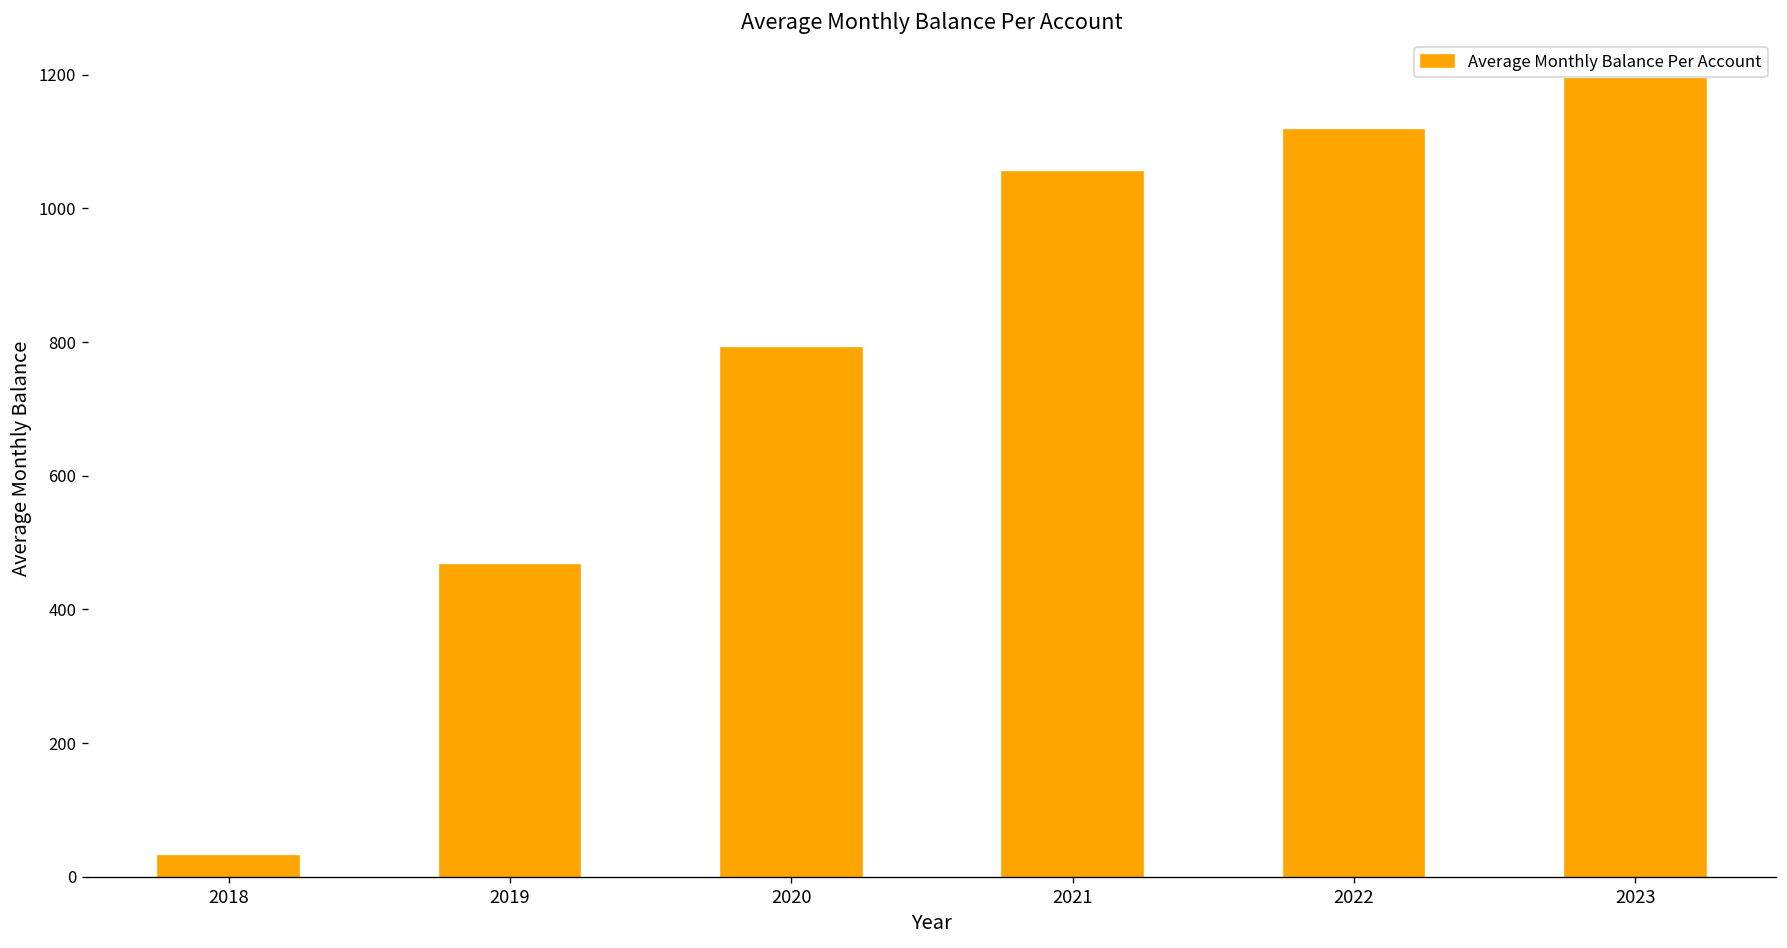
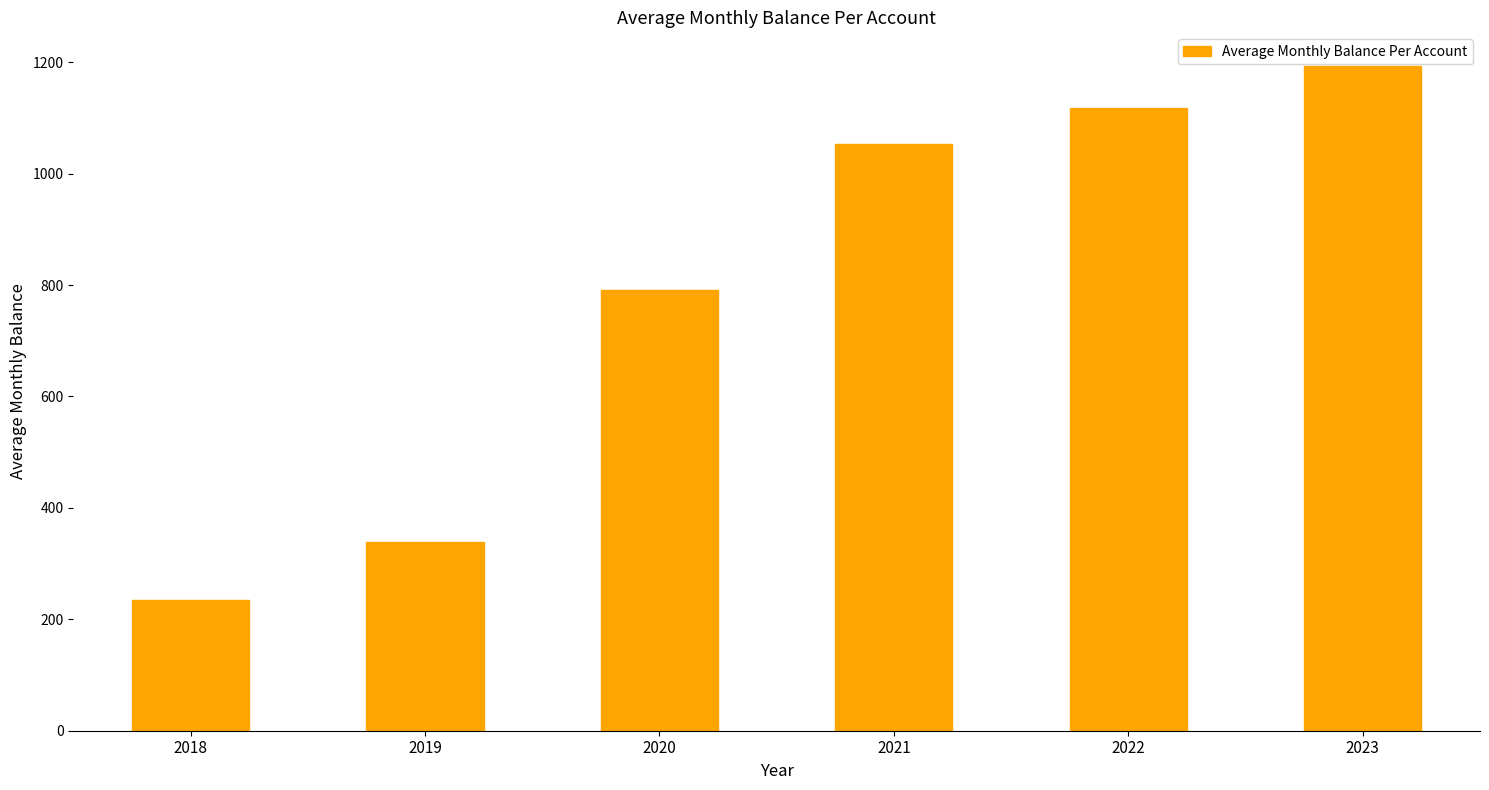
2018: 30 -> 230
2019: 470 -> 340
